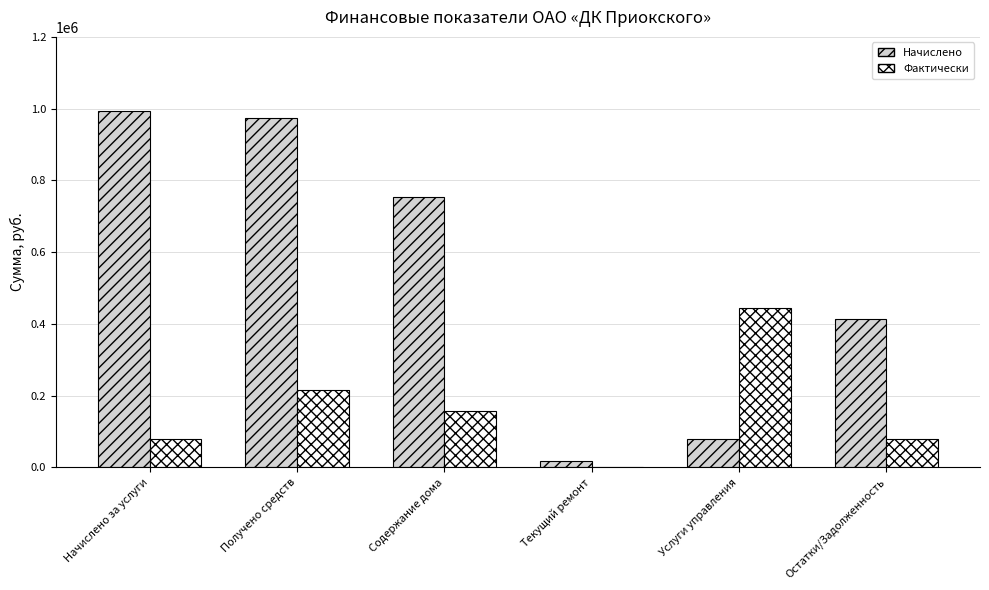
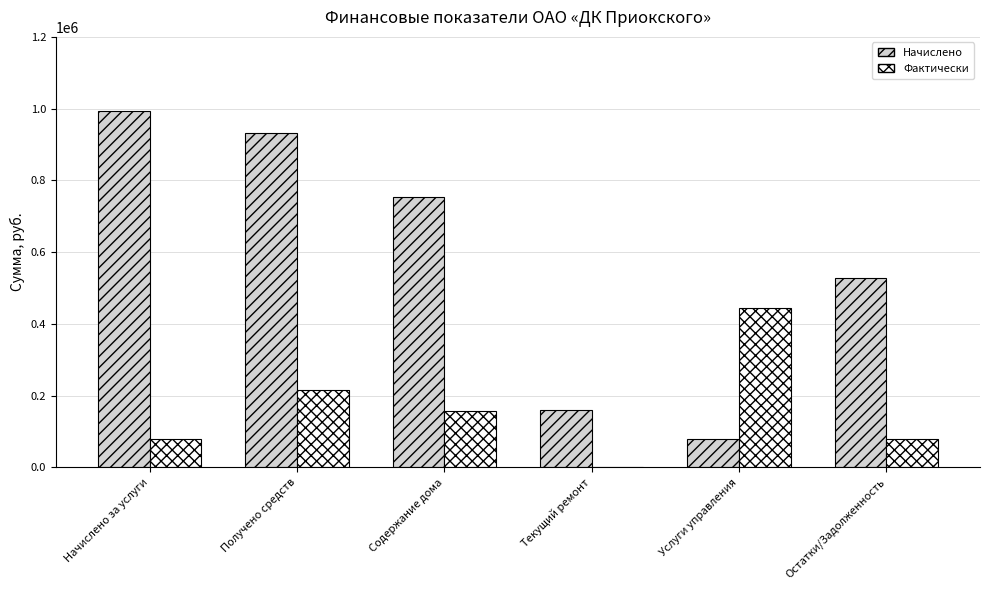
Начислено, Получено средств: 970000 -> 930000
Начислено, Текущий ремонт: 20000 -> 160000
Начислено, Остатки/Задолженность: 410000 -> 530000
